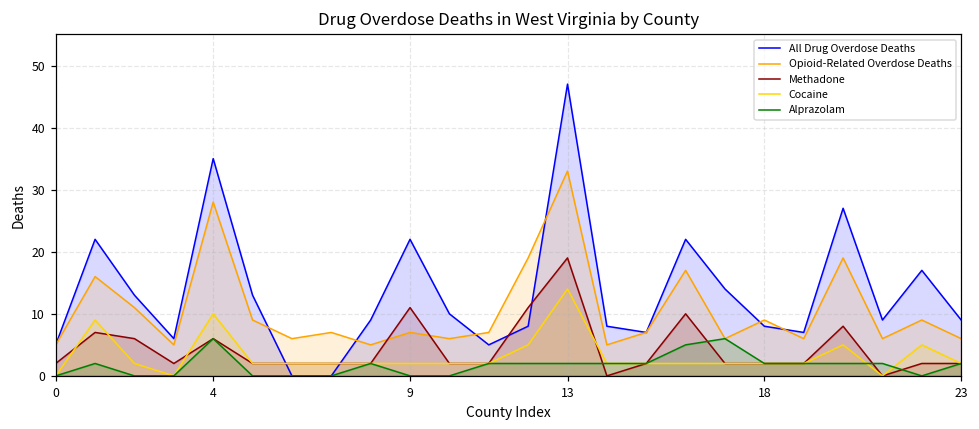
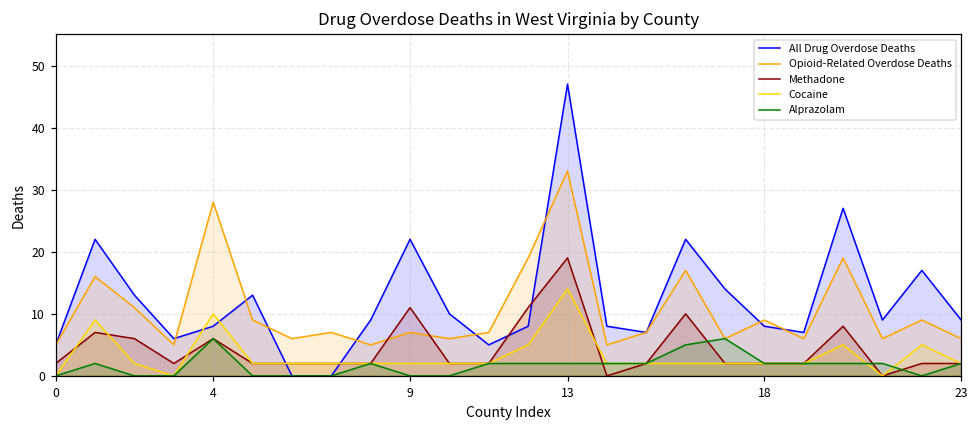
All Drug Overdose Deaths, 4: 35 -> 8
